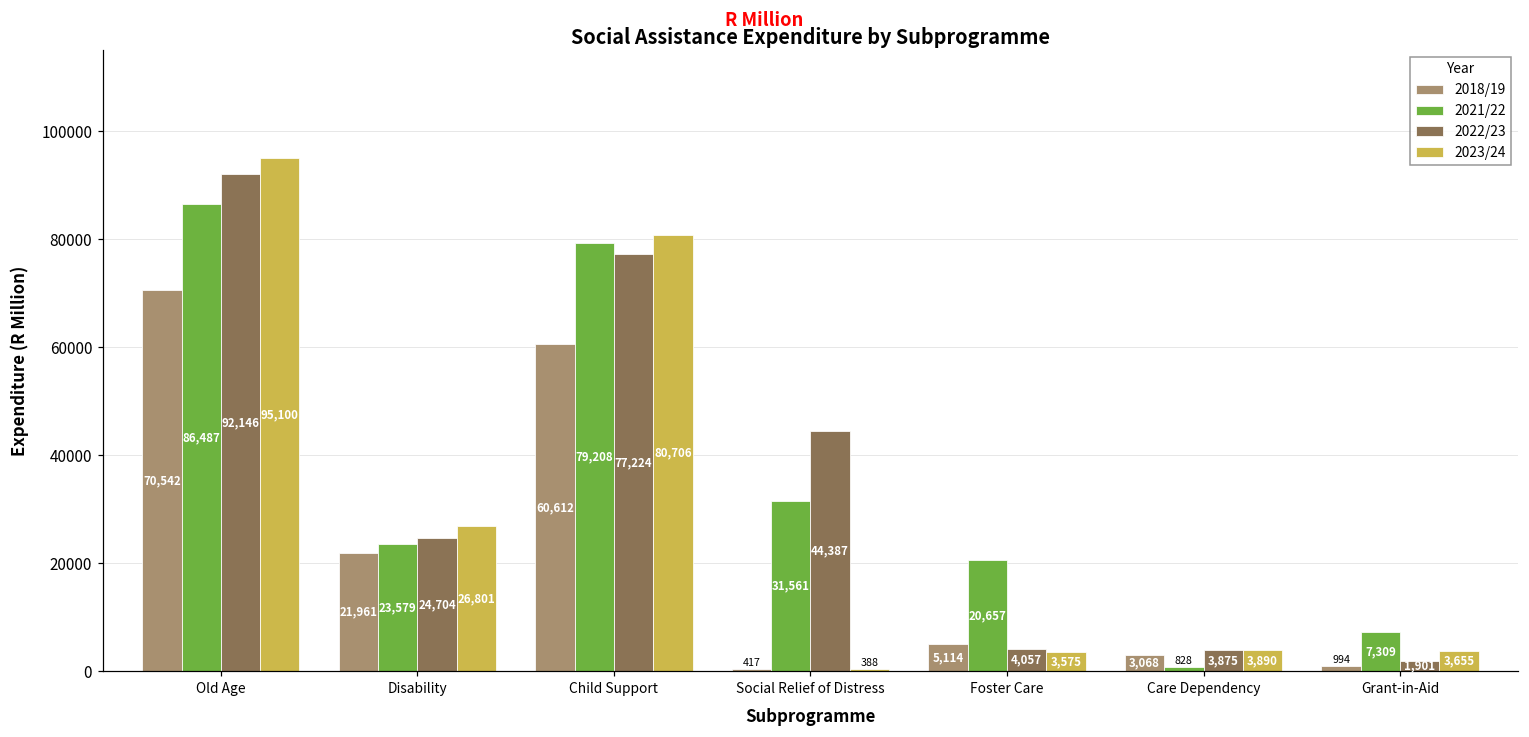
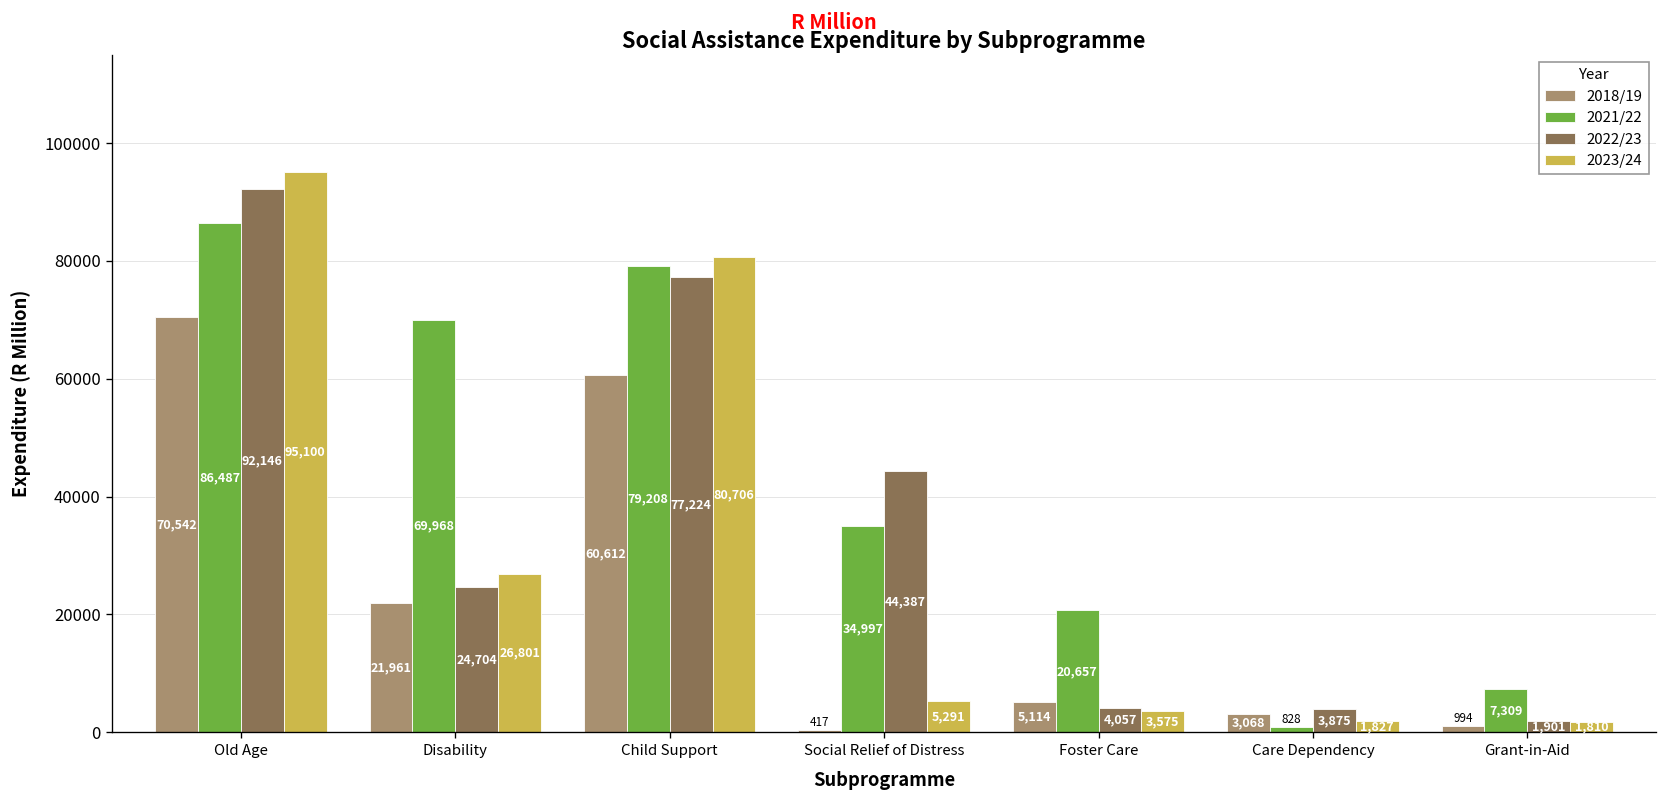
2021/22, Disability: 23,579 -> 69,968
2021/22, Social Relief of Distress: 31,561 -> 34,997
2023/24, Social Relief of Distress: 388 -> 5,291
2023/24, Care Dependency: 3,890 -> 1,827
2023/24, Grant-in-Aid: 3,655 -> 1,810
